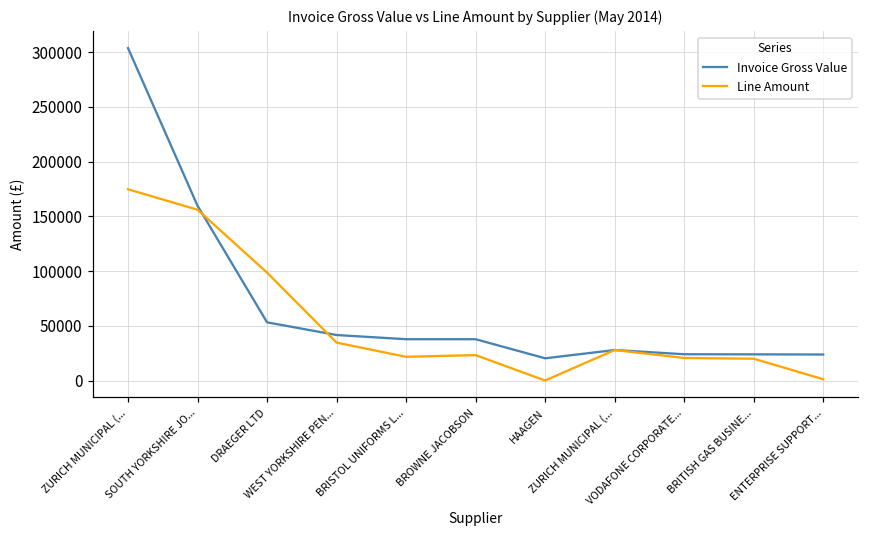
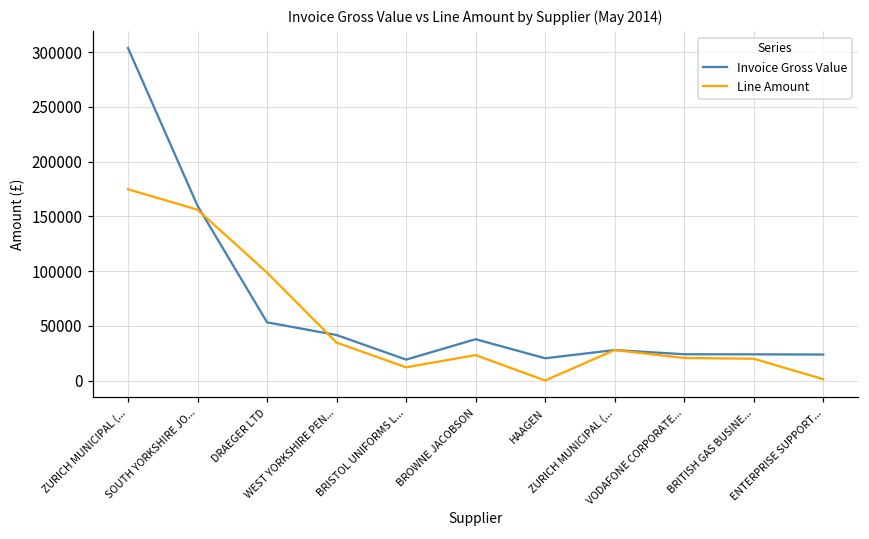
Invoice Gross Value, BRISTOL UNIFORMS L...: 40000 -> 20000
Line Amount, BRISTOL UNIFORMS L...: 20000 -> 10000
